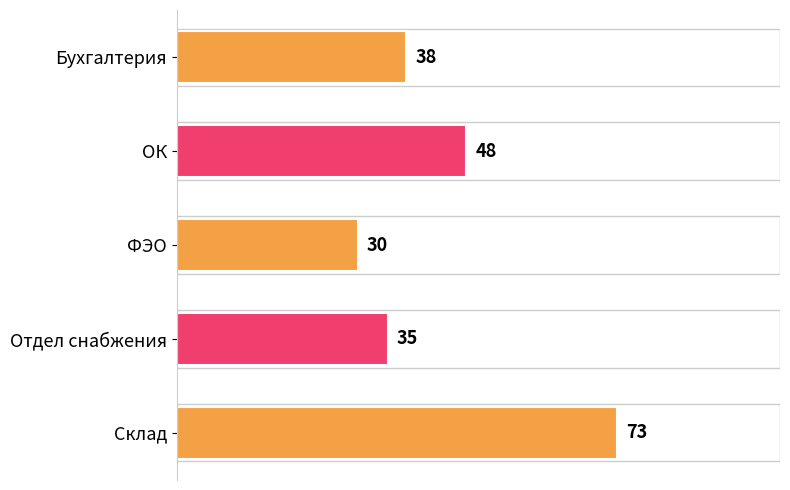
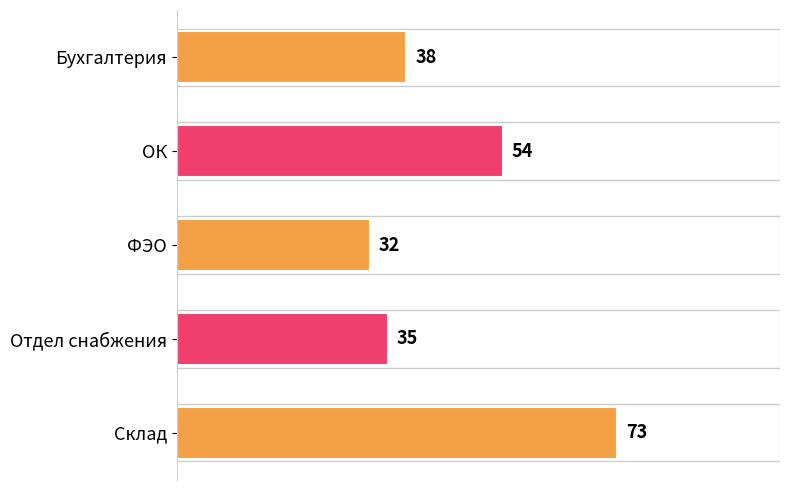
ОК: 48 -> 54
ФЭО: 30 -> 32
